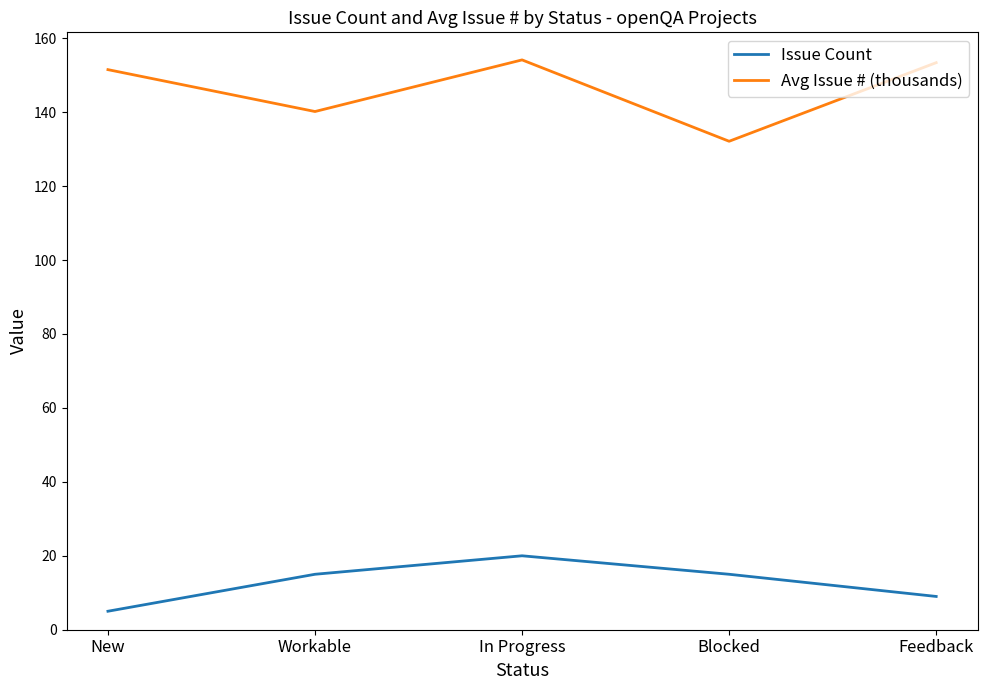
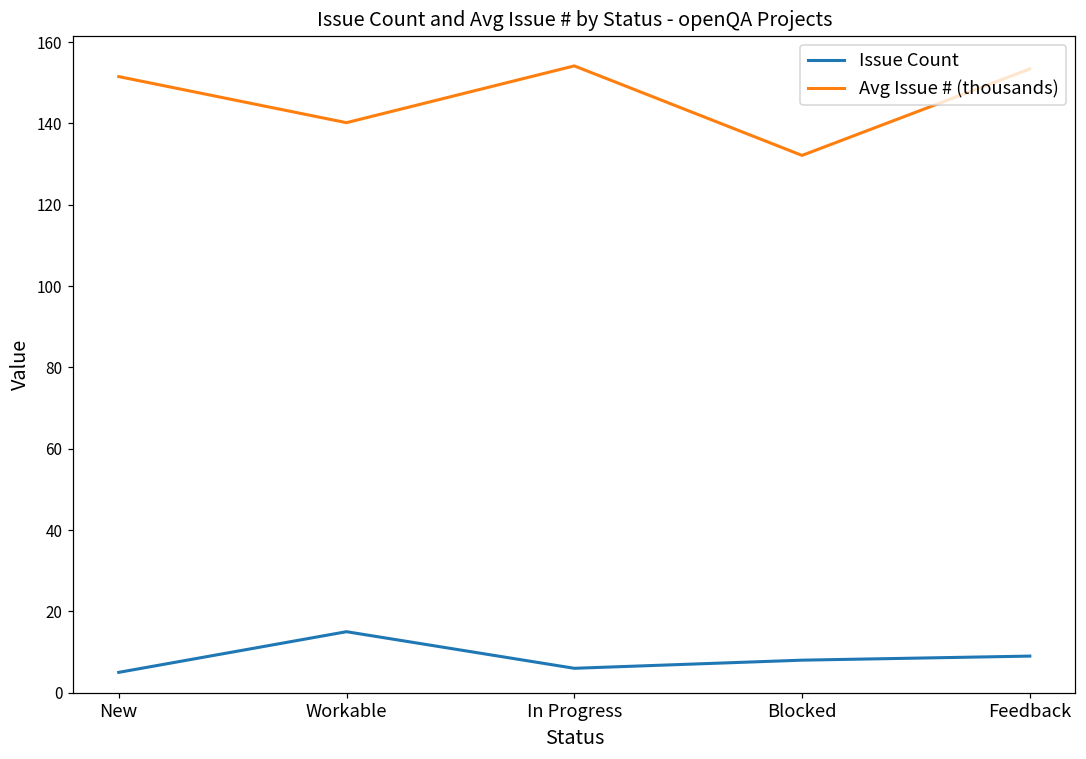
Issue Count, In Progress: 20 -> 6
Issue Count, Blocked: 15 -> 8
